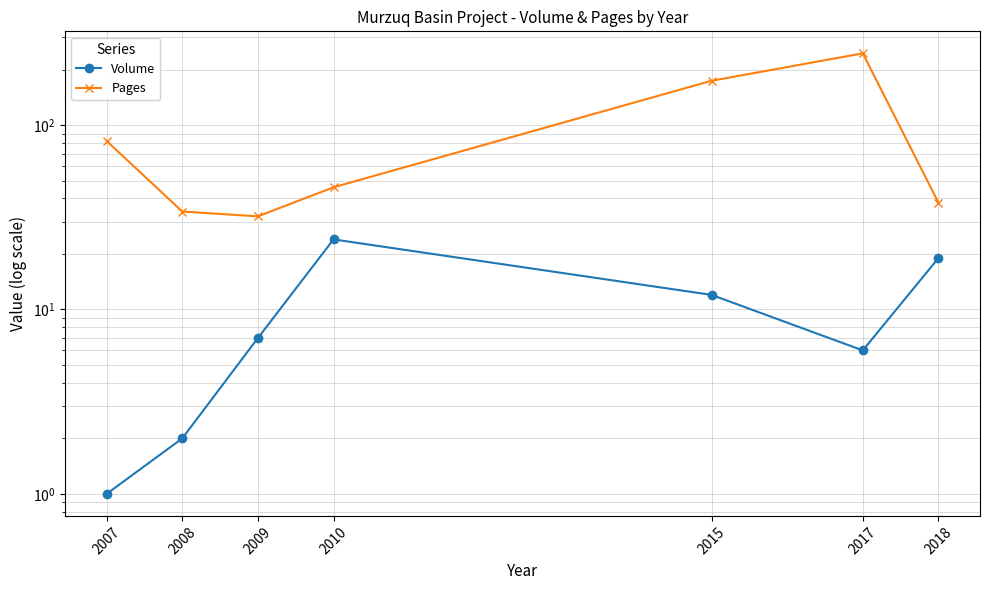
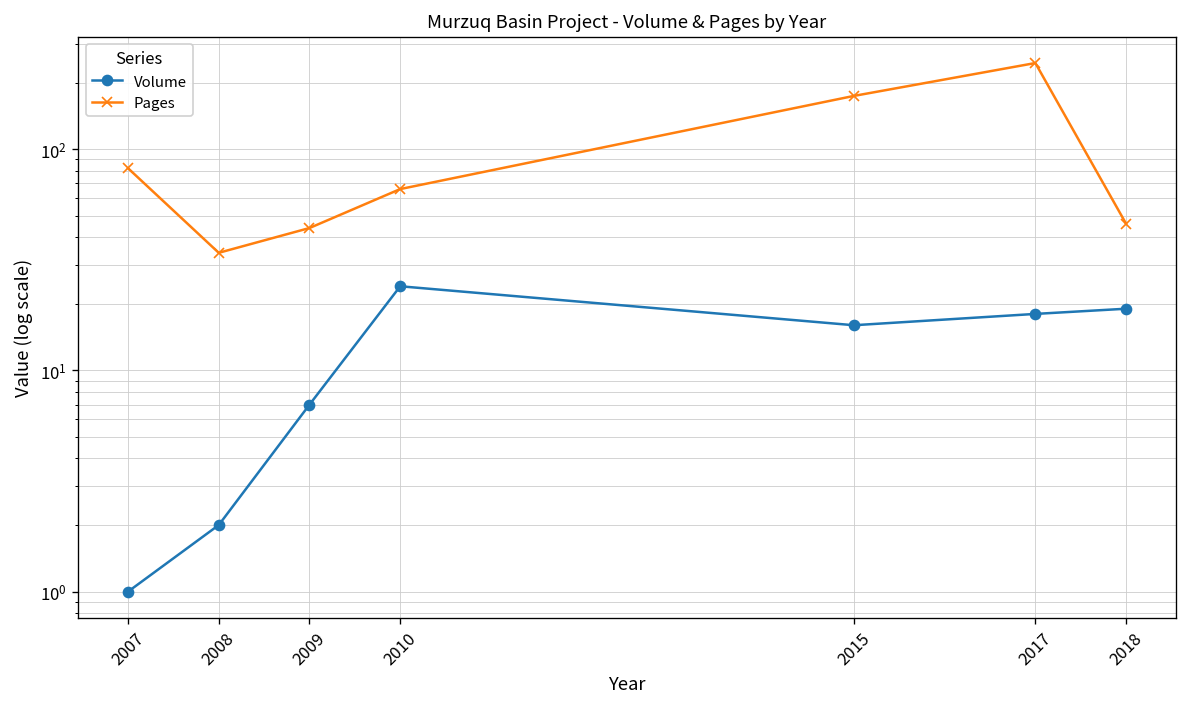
Pages, 2009: 32 -> 44
Pages, 2010: 46 -> 66
Volume, 2015: 12 -> 16
Volume, 2017: 6 -> 18
Pages, 2018: 38 -> 46
